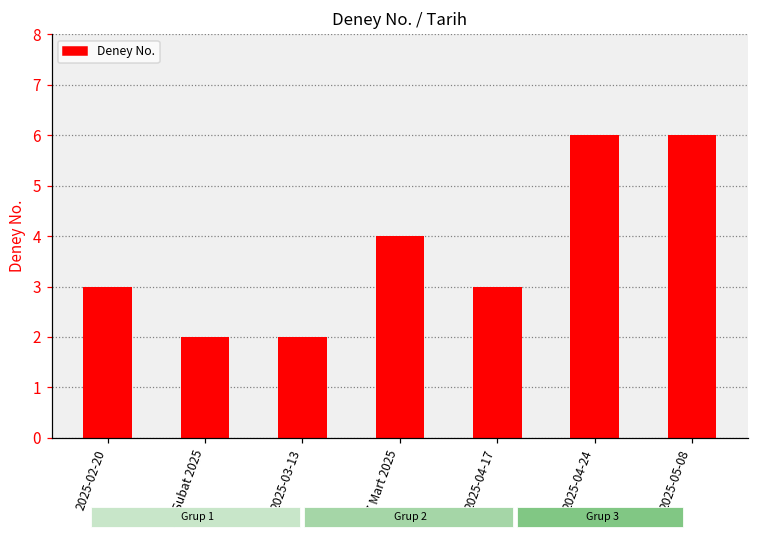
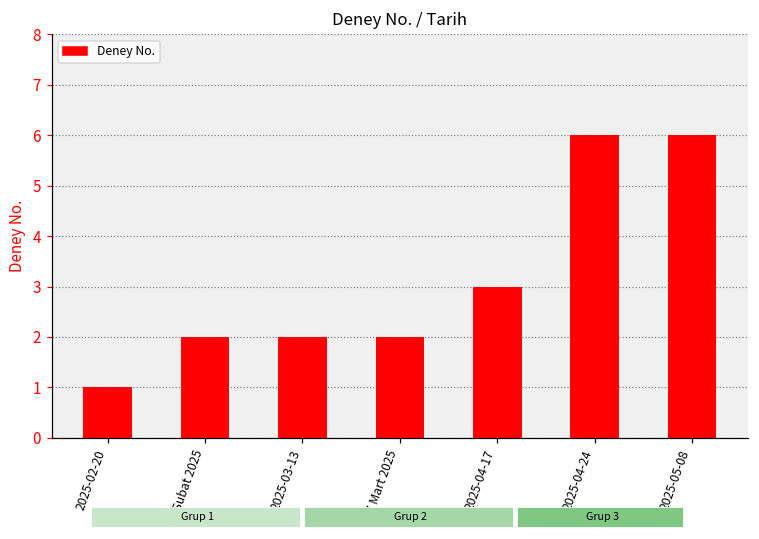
2025-02-20: 3 -> 1
27 Mart 2025: 4 -> 2
